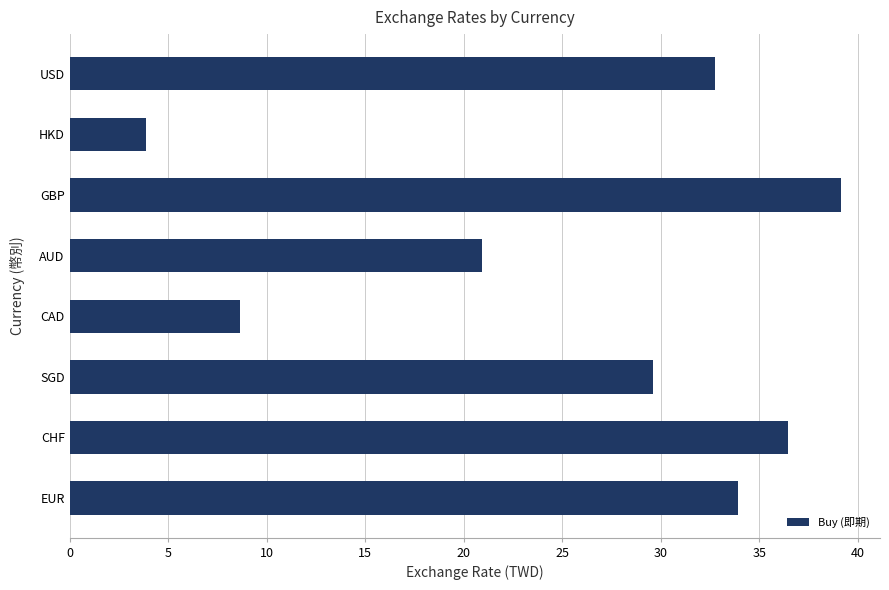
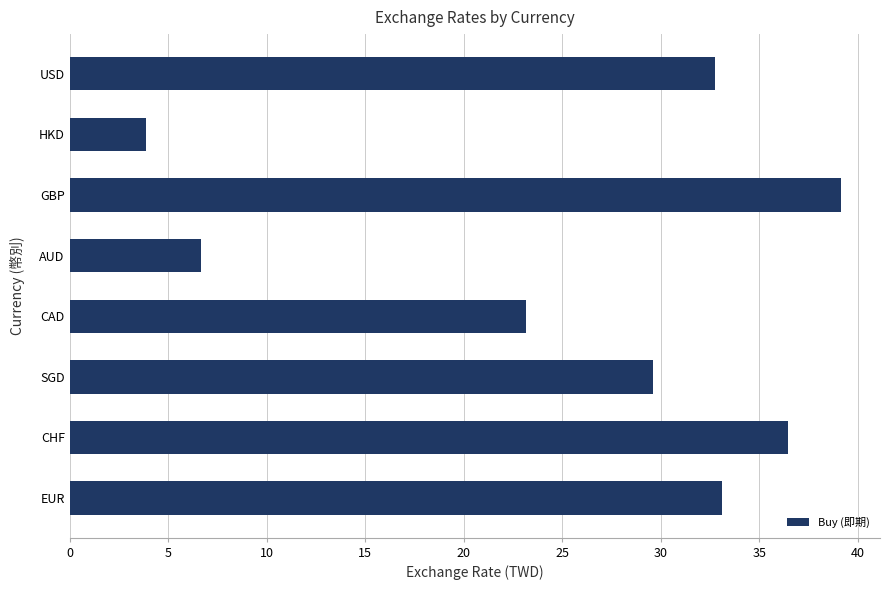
AUD: 20.9 -> 6.7
CAD: 8.7 -> 23.2
EUR: 33.9 -> 33.1
